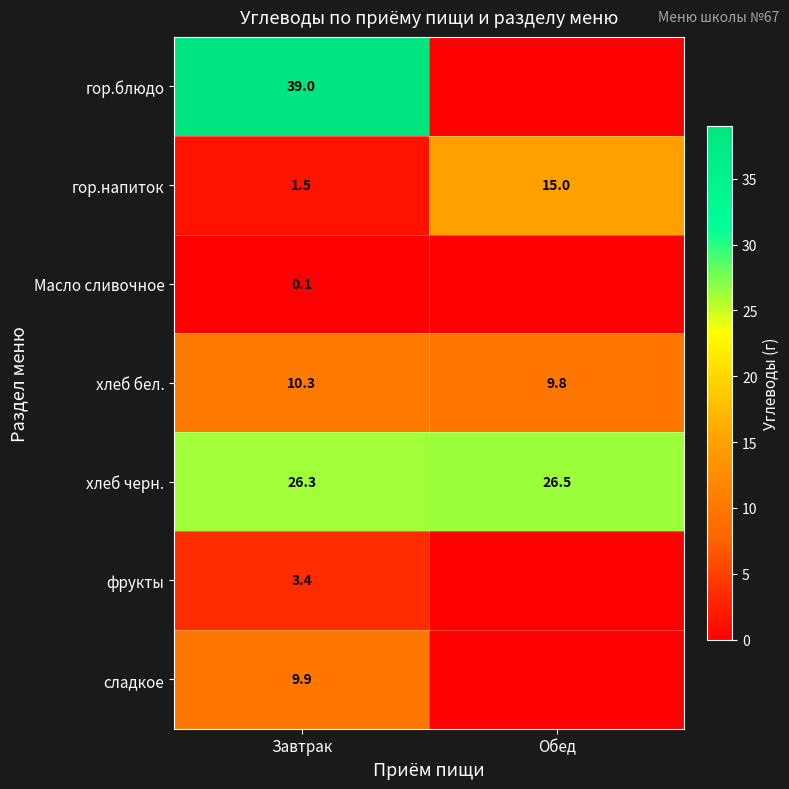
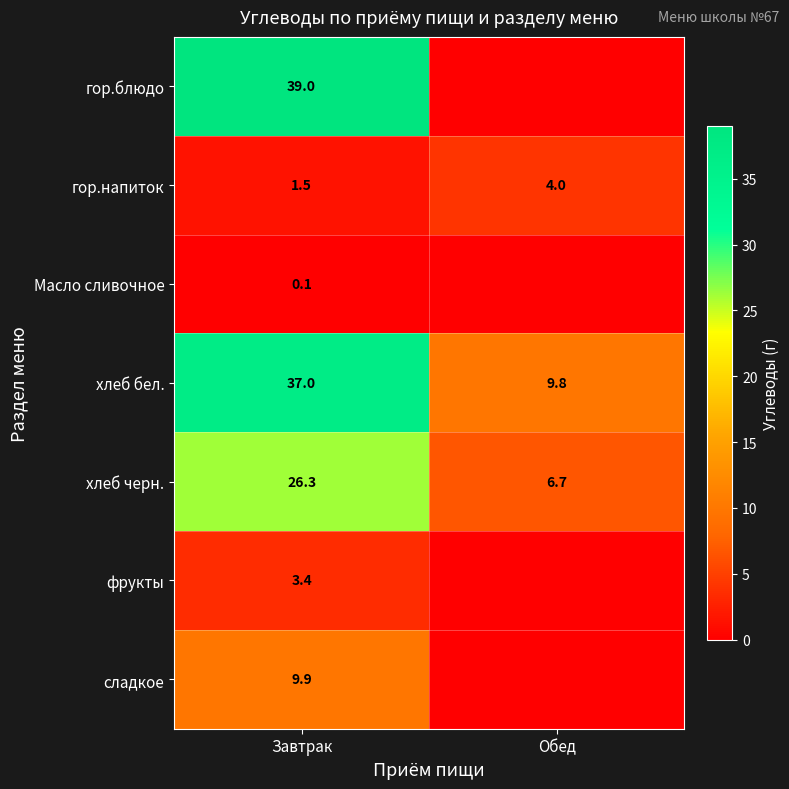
гор.напиток, Обед: 15.0 -> 4.0
хлеб бел., Завтрак: 10.3 -> 37.0
хлеб черн., Обед: 26.5 -> 6.7
